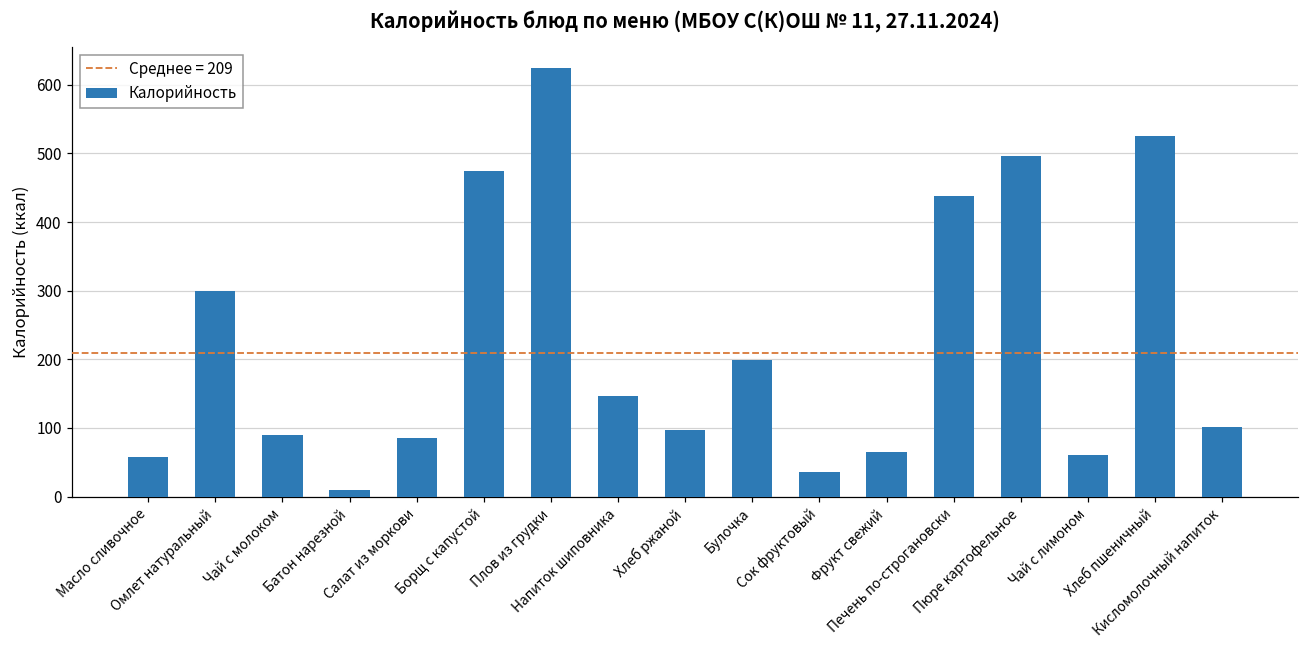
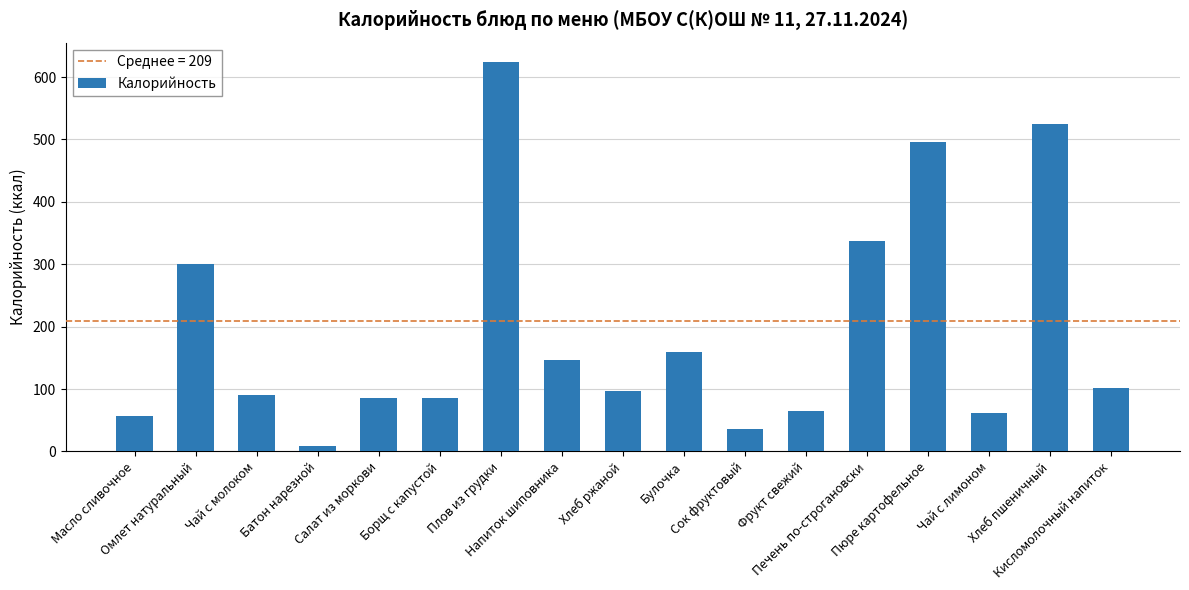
Борщ с капустой: 480 -> 90
Булочка: 200 -> 160
Печень по-строгановски: 440 -> 340
